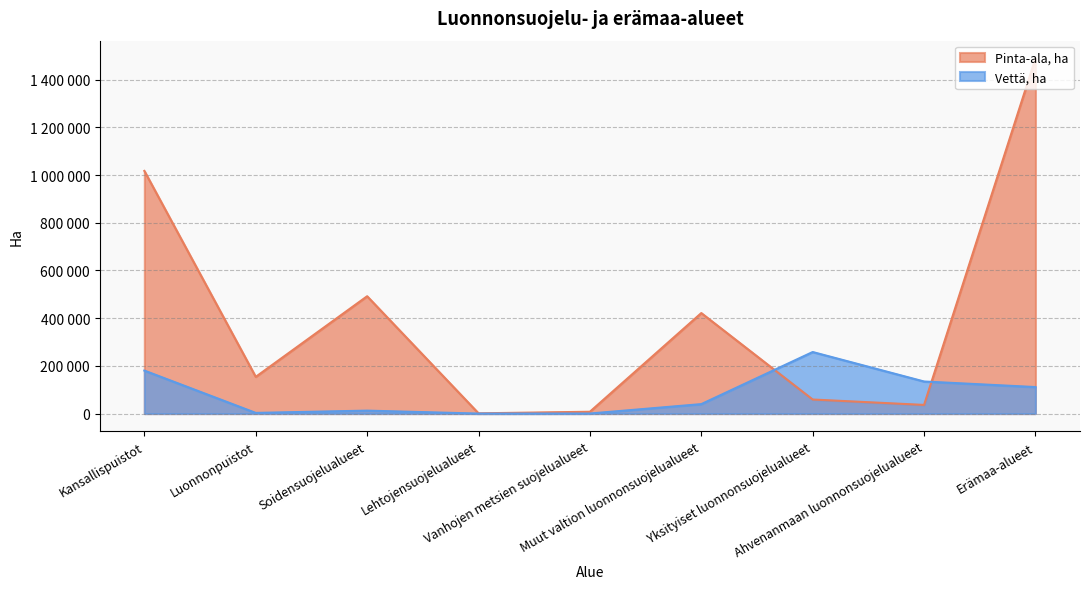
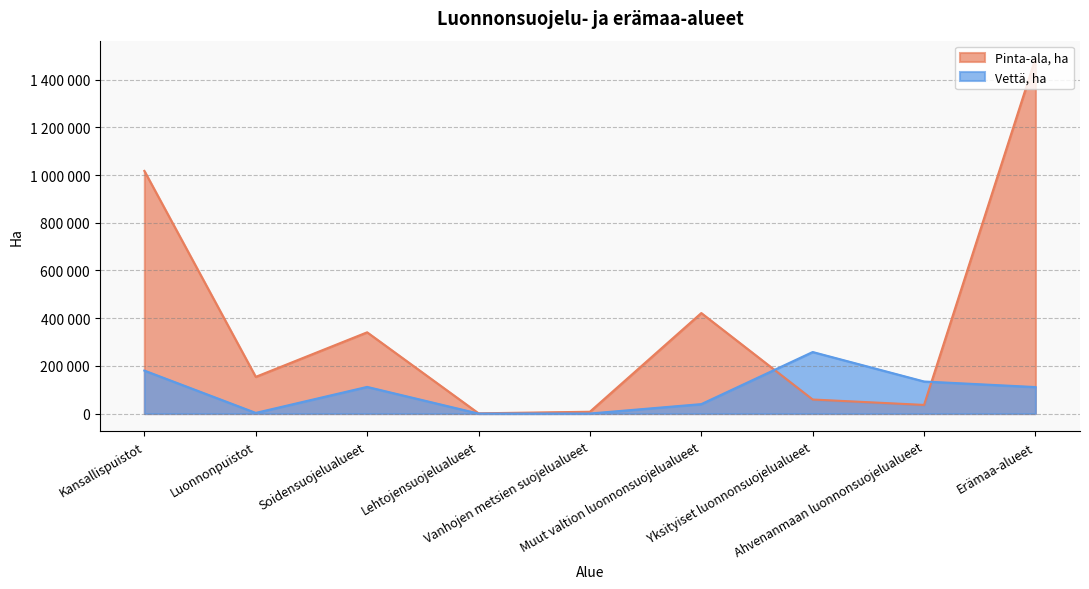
Pinta-ala, ha, Soidensuojelualueet: 490000 -> 340000
Vettä, ha, Soidensuojelualueet: 10000 -> 110000
